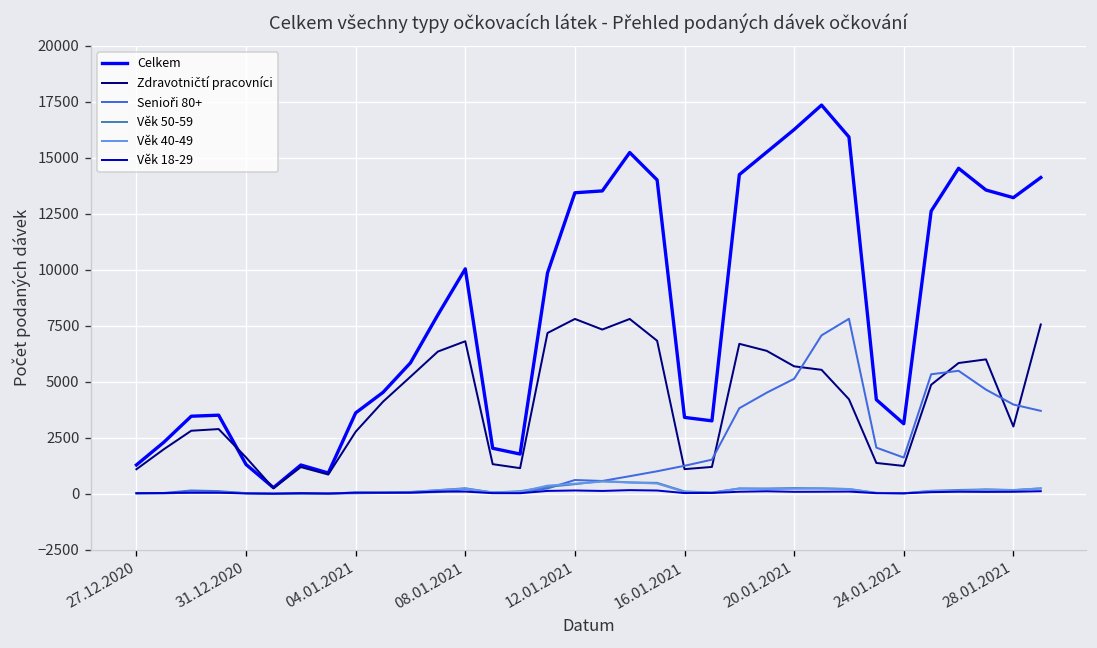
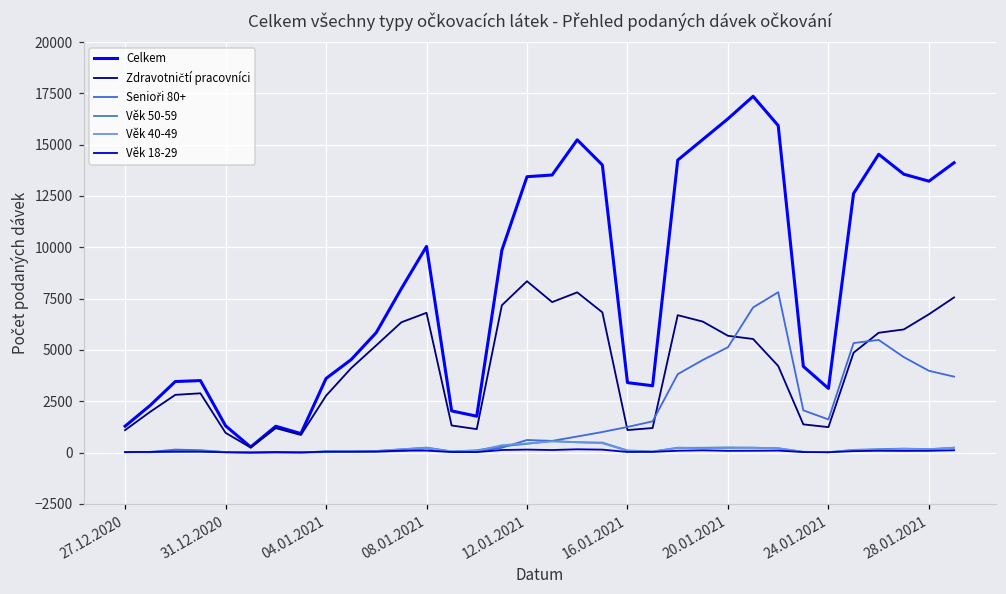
Zdravotničtí pracovníci, 31.12.2020: 1600 -> 1000
Zdravotničtí pracovníci, 12.01.2021: 7800 -> 8300
Zdravotničtí pracovníci, 28.01.2021: 3000 -> 6700
